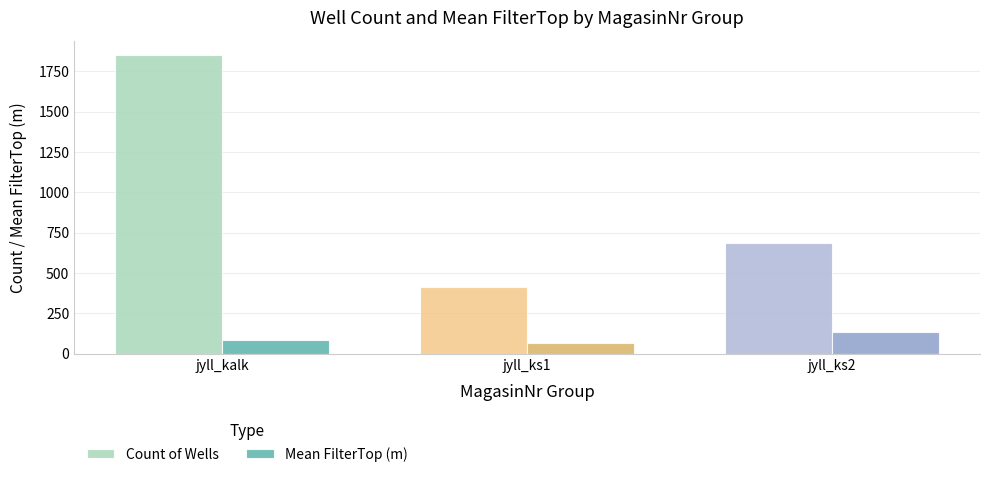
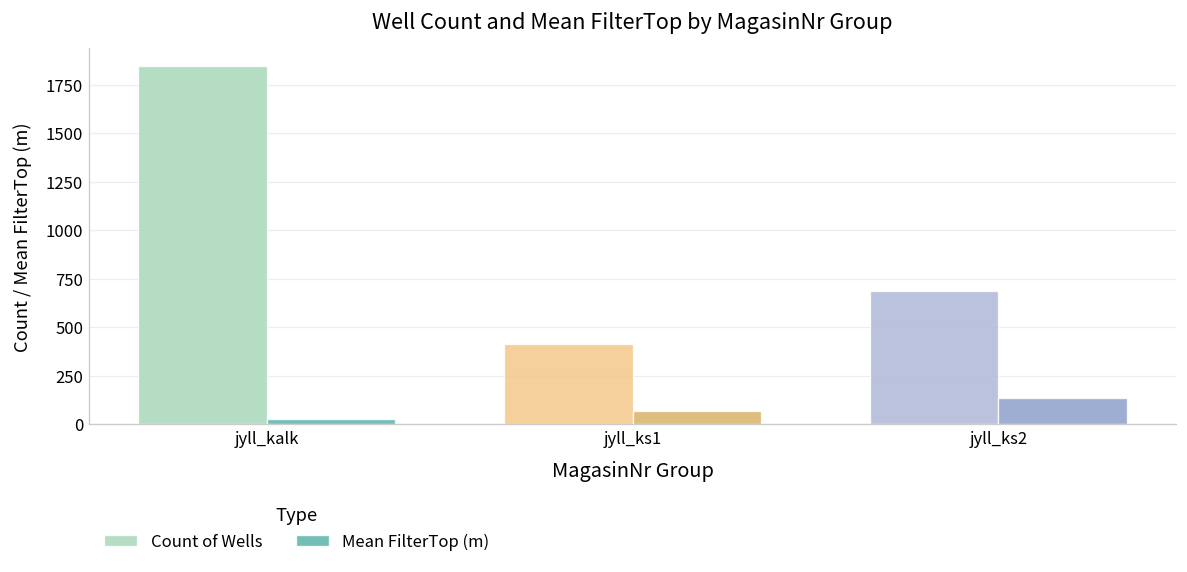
Mean FilterTop (m), jyll_kalk: 80 -> 30
